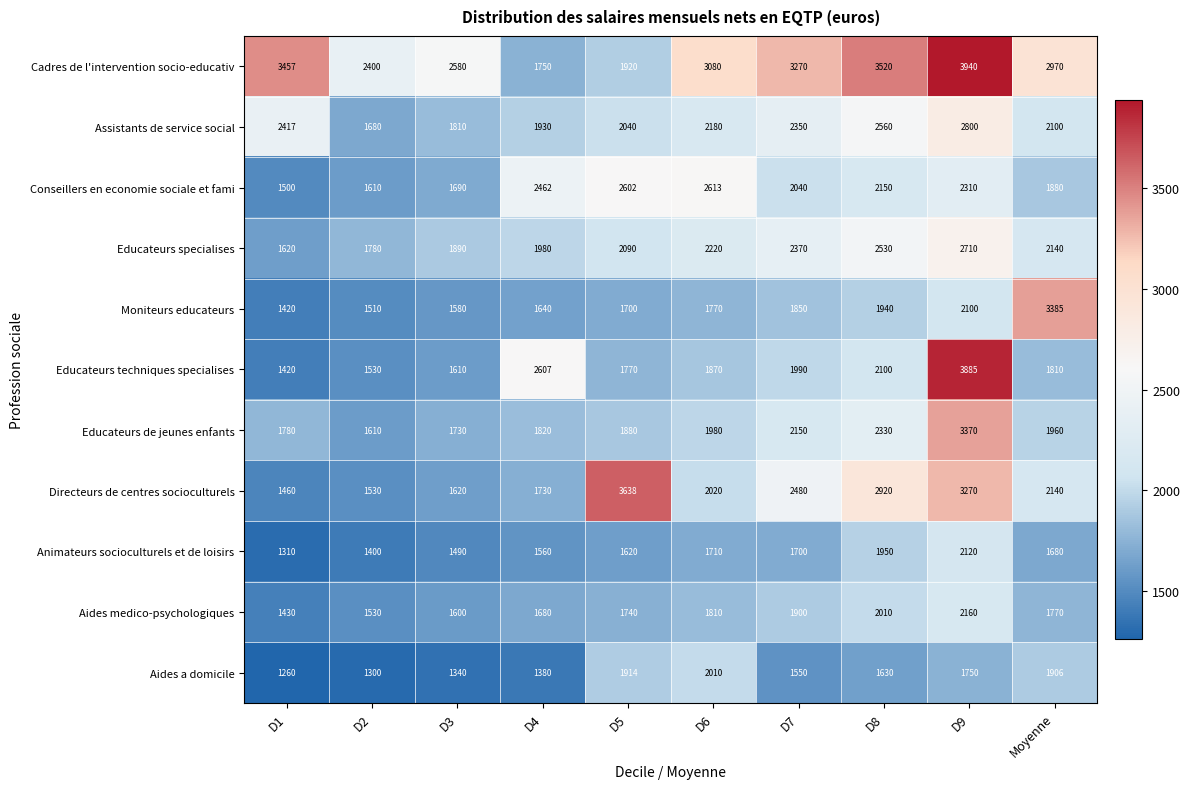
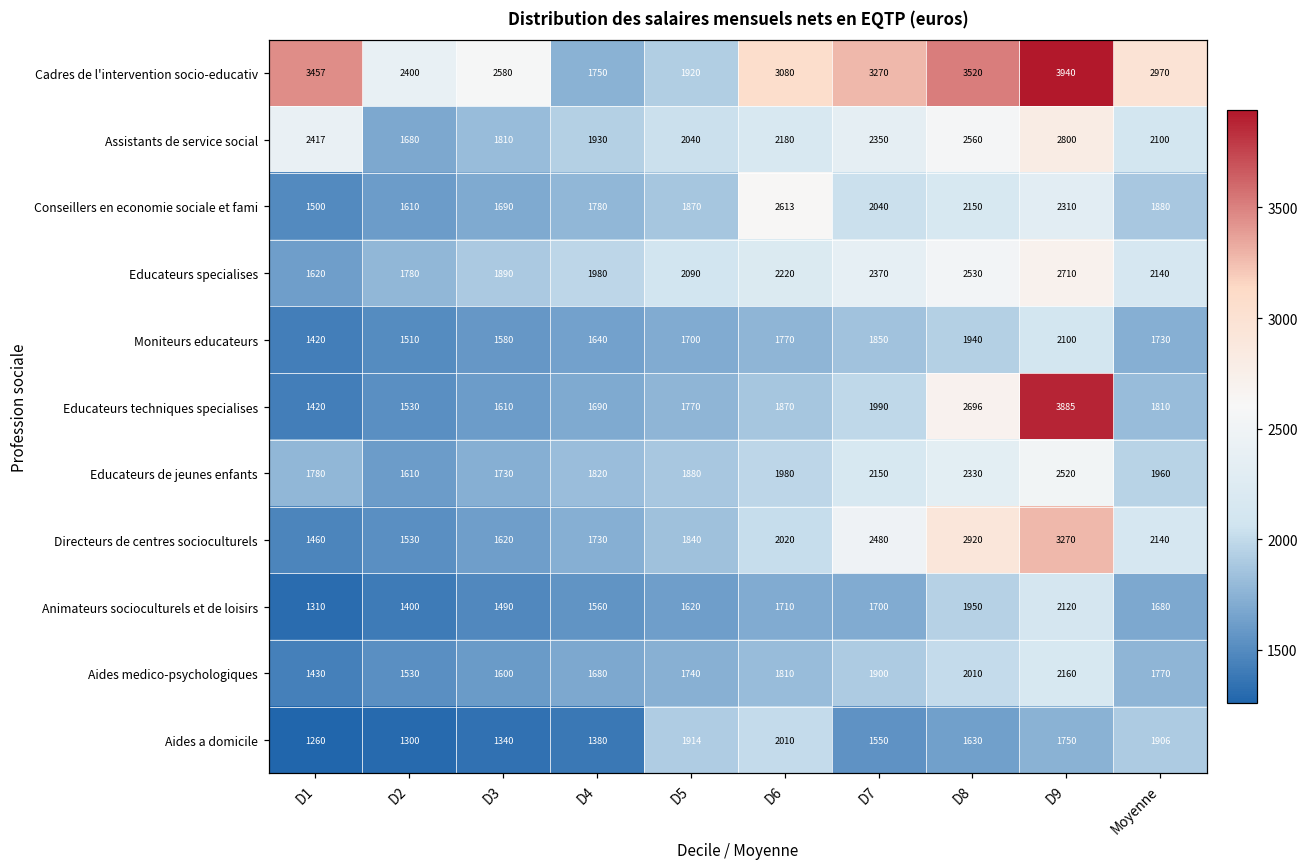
Conseillers en economie sociale et fami, D4: 2462 -> 1780
Conseillers en economie sociale et fami, D5: 2602 -> 1870
Moniteurs educateurs, Moyenne: 3385 -> 1730
Educateurs techniques specialises, D4: 2607 -> 1690
Educateurs techniques specialises, D8: 2100 -> 2696
Educateurs de jeunes enfants, D9: 3370 -> 2520
Directeurs de centres socioculturels, D5: 3638 -> 1840
